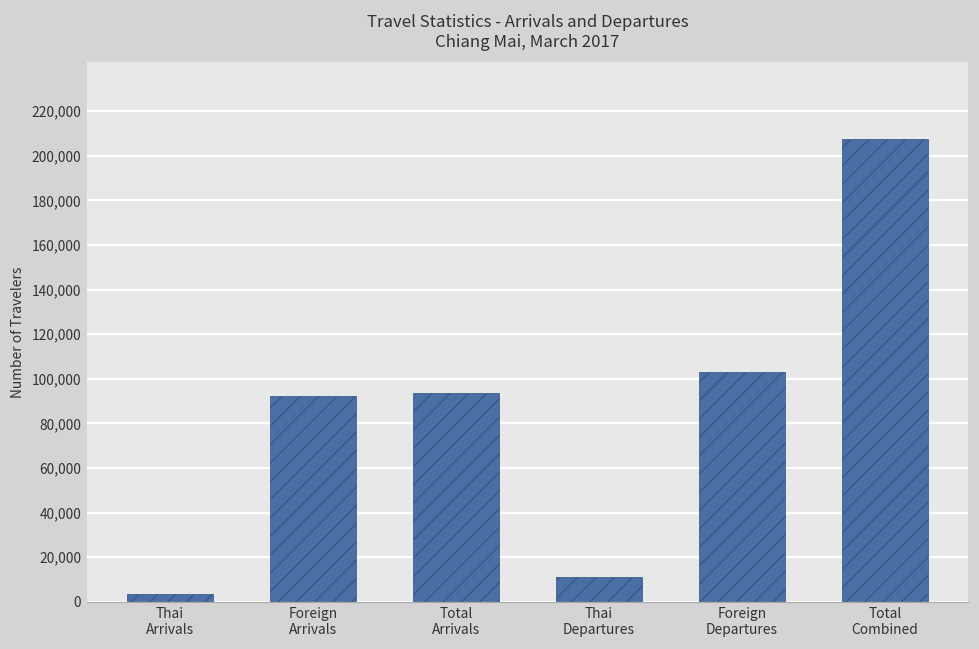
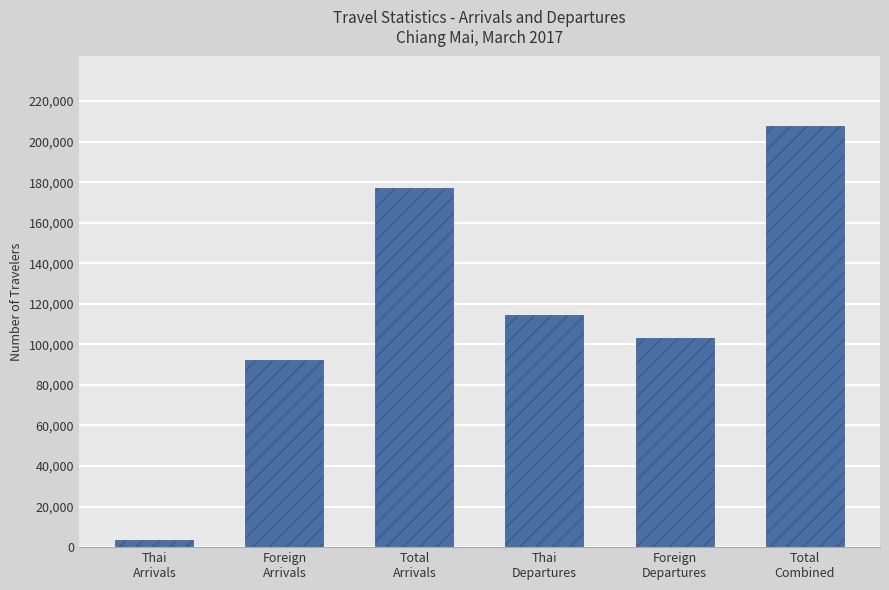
Total Arrivals: 94,000 -> 177,000
Thai Departures: 11,000 -> 114,000
